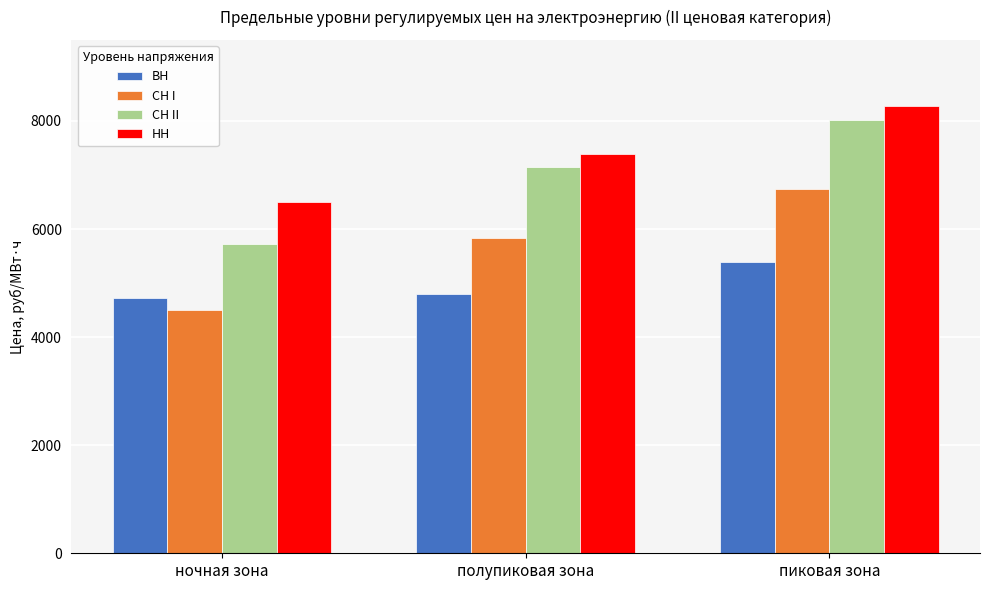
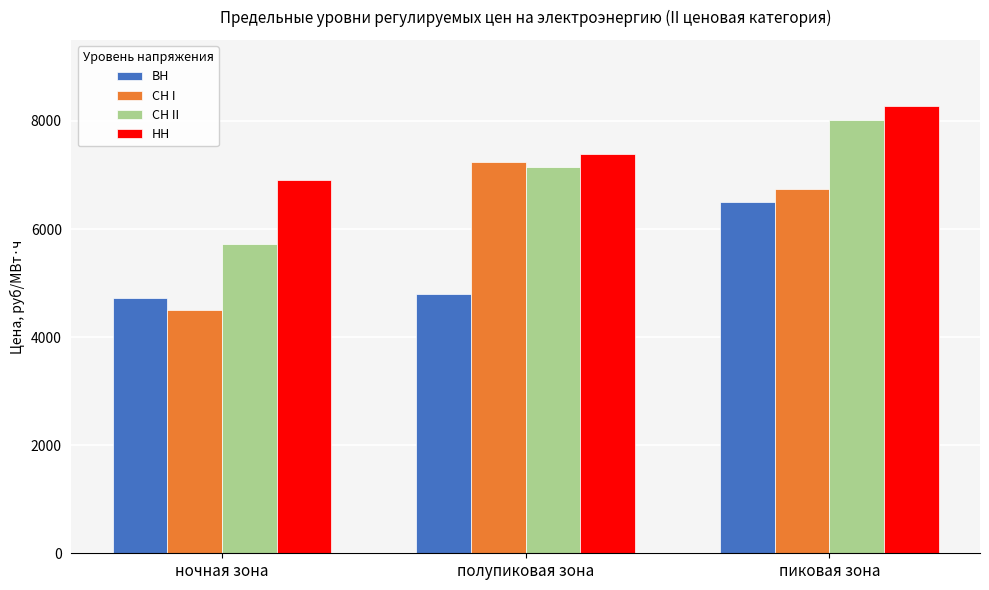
НН, ночная зона: 6500 -> 6900
СН I, полупиковая зона: 5800 -> 7200
ВН, пиковая зона: 5400 -> 6500
